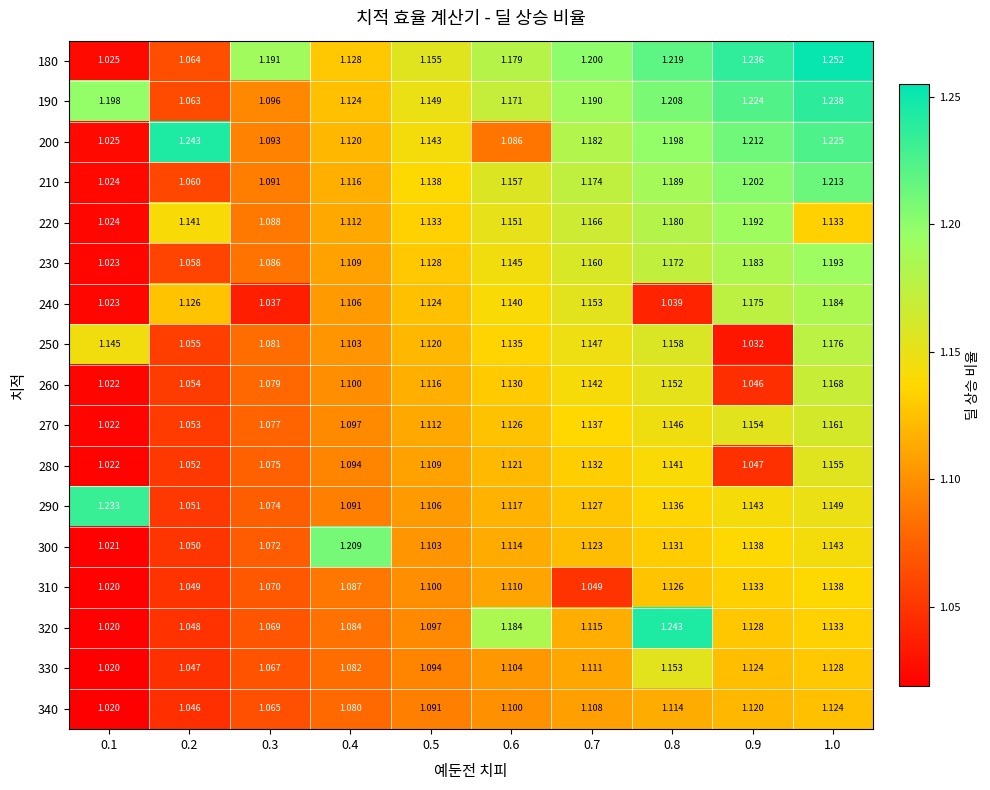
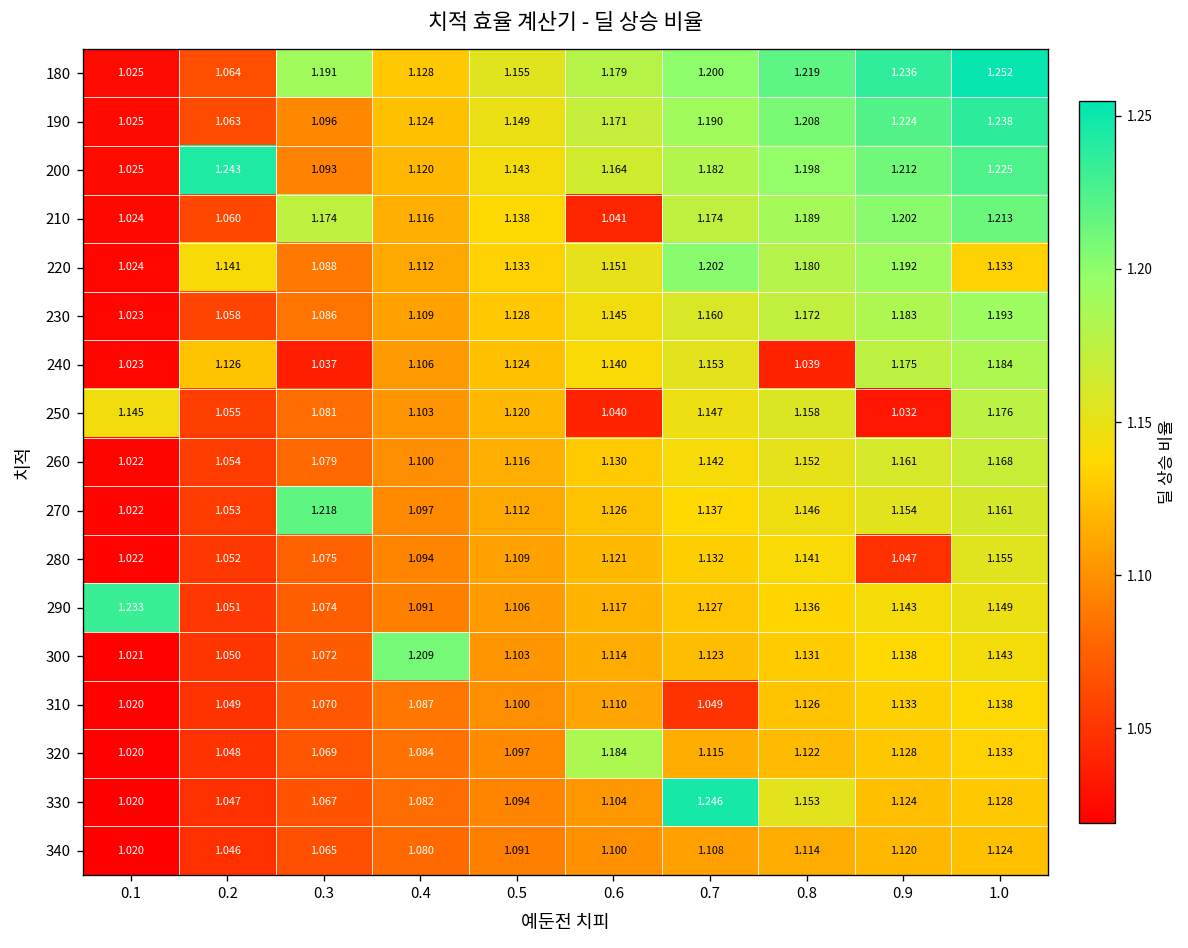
190, 0.1: 1.198 -> 1.025
200, 0.6: 1.086 -> 1.164
210, 0.3: 1.091 -> 1.174
210, 0.6: 1.157 -> 1.041
220, 0.7: 1.166 -> 1.202
250, 0.6: 1.135 -> 1.040
260, 0.9: 1.046 -> 1.161
270, 0.3: 1.077 -> 1.218
320, 0.8: 1.243 -> 1.122
330, 0.7: 1.111 -> 1.246
